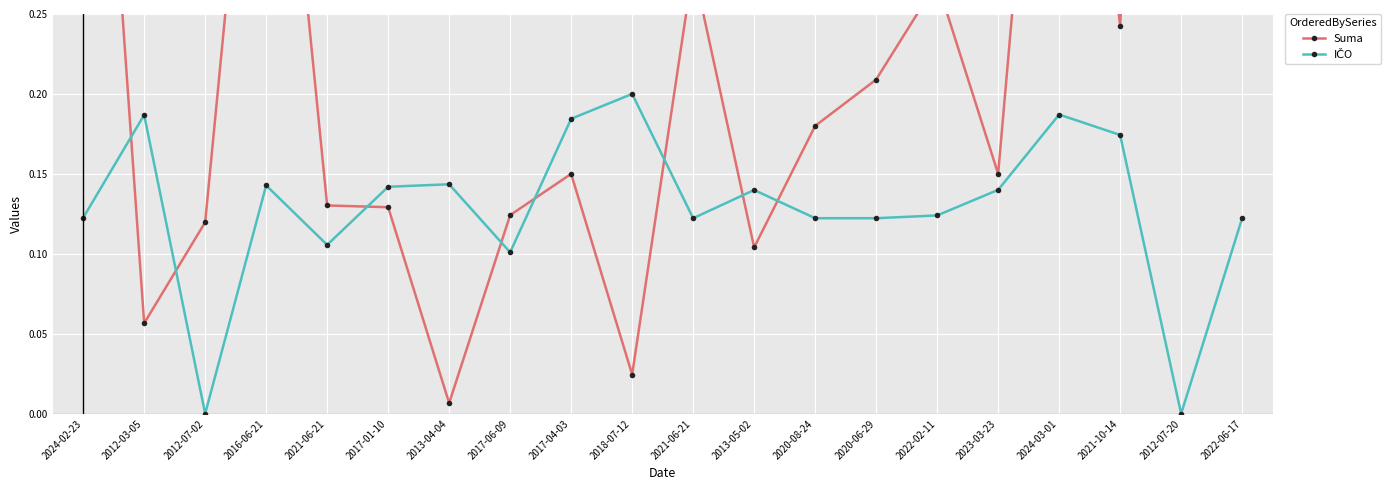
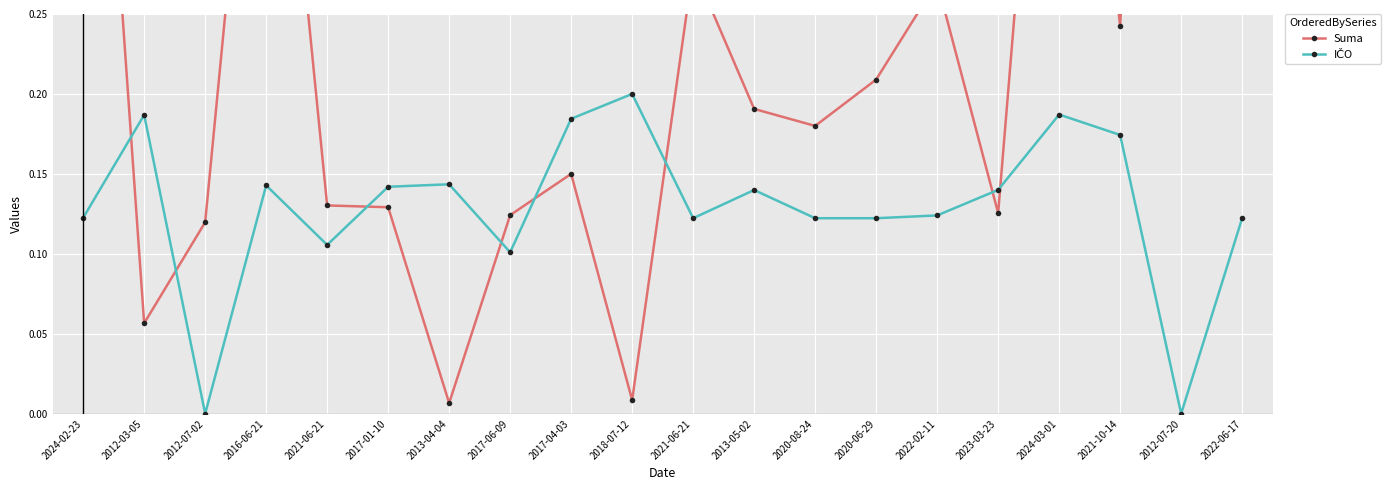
Suma, 2018-07-12: 0.025 -> 0.009
Suma, 2013-05-02: 0.104 -> 0.191
Suma, 2023-03-23: 0.150 -> 0.126
